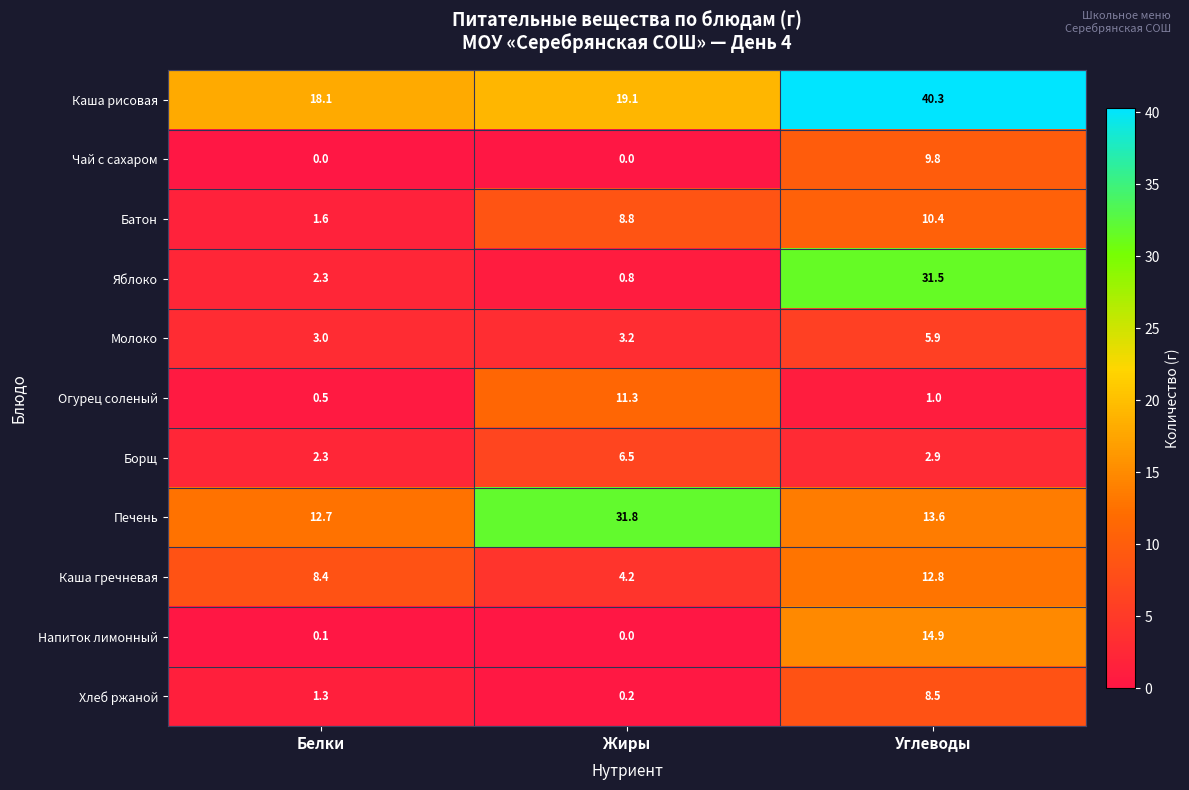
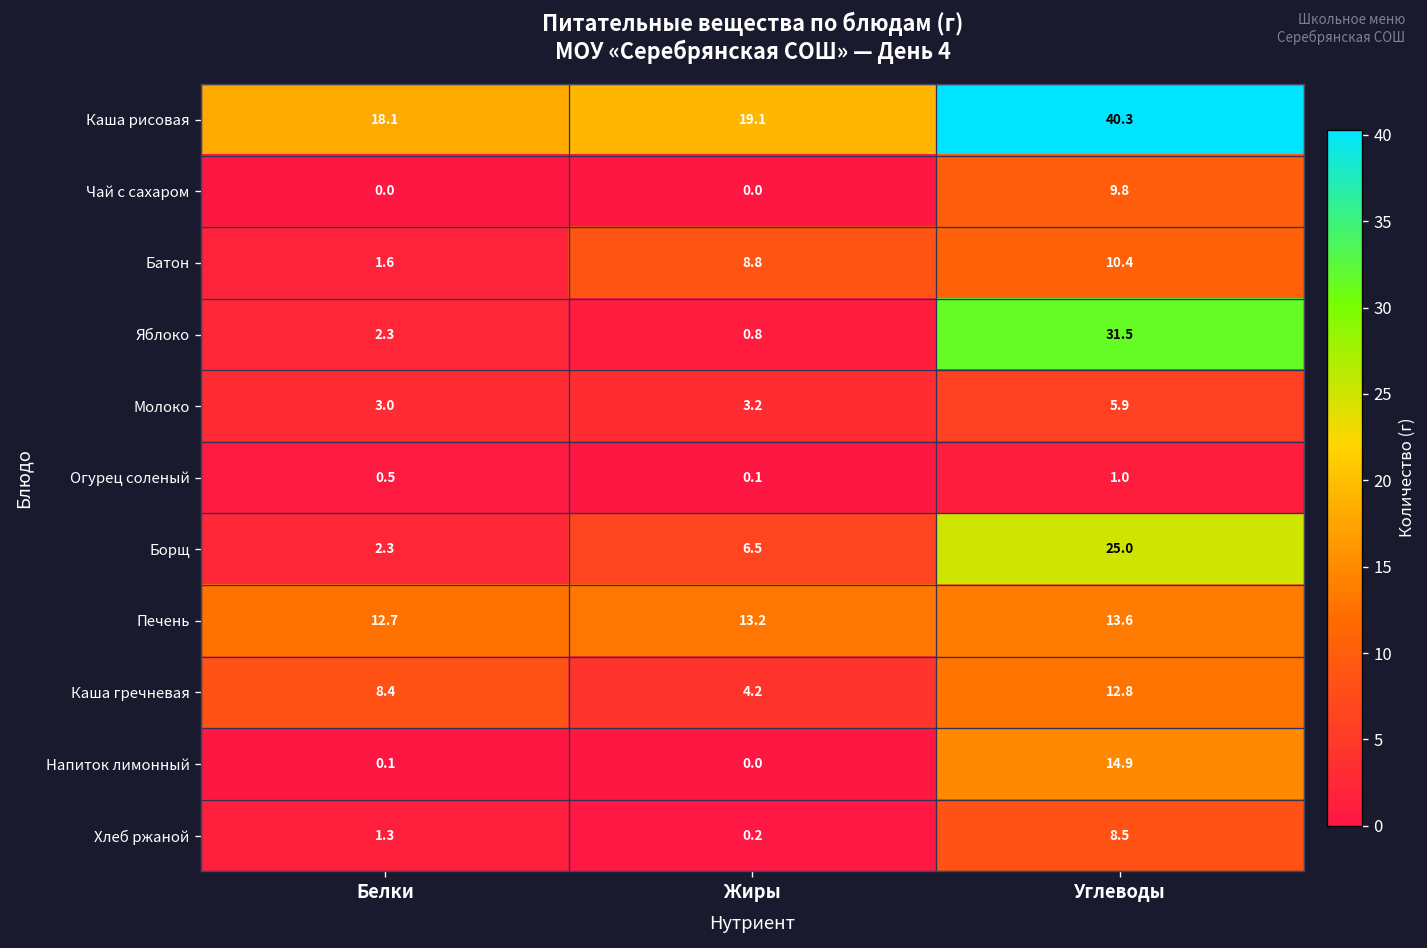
Огурец соленый, Жиры: 11.3 -> 0.1
Борщ, Углеводы: 2.9 -> 25.0
Печень, Жиры: 31.8 -> 13.2
